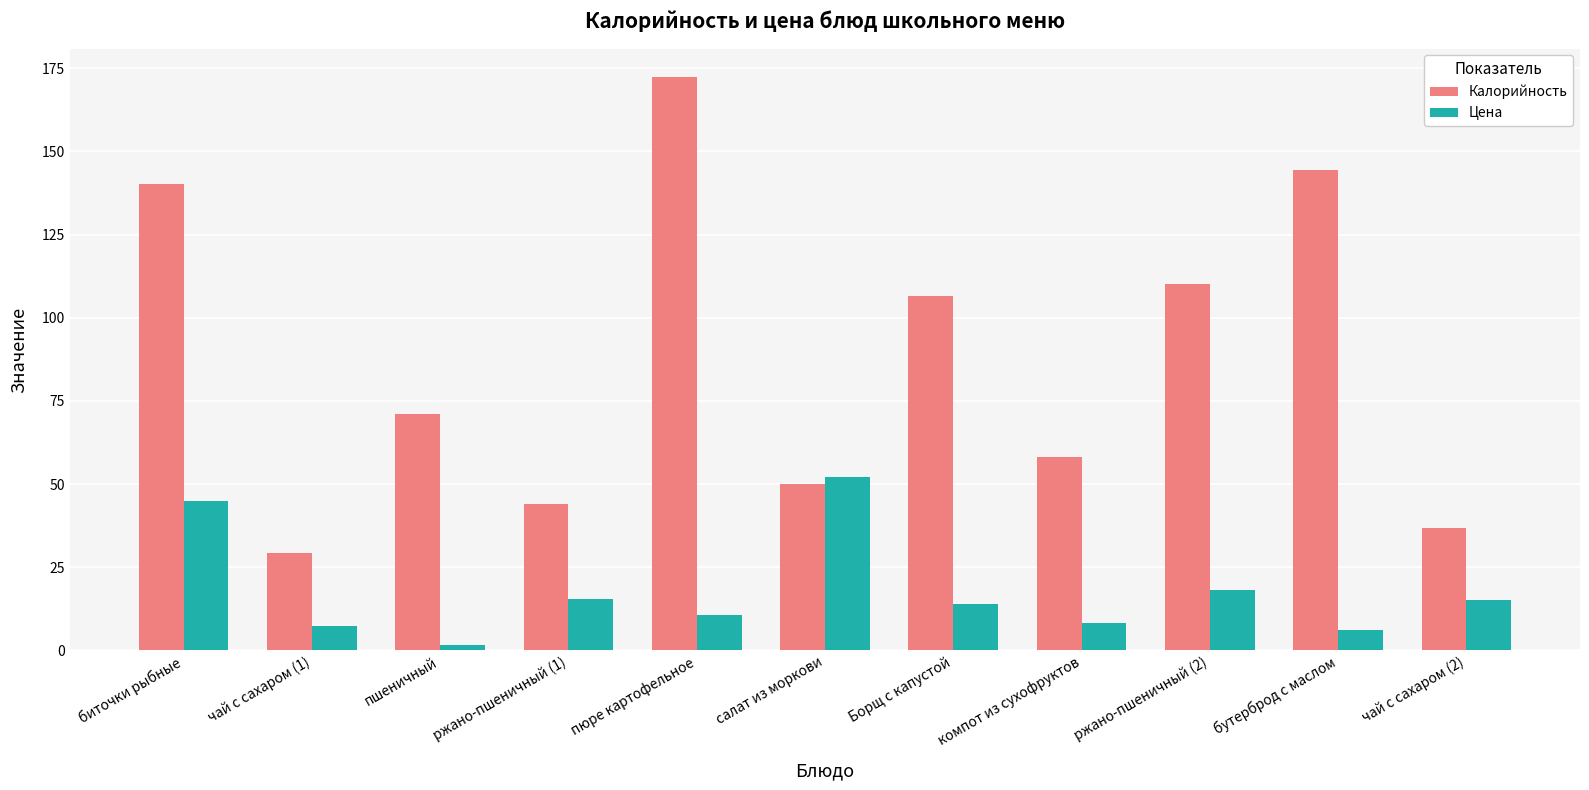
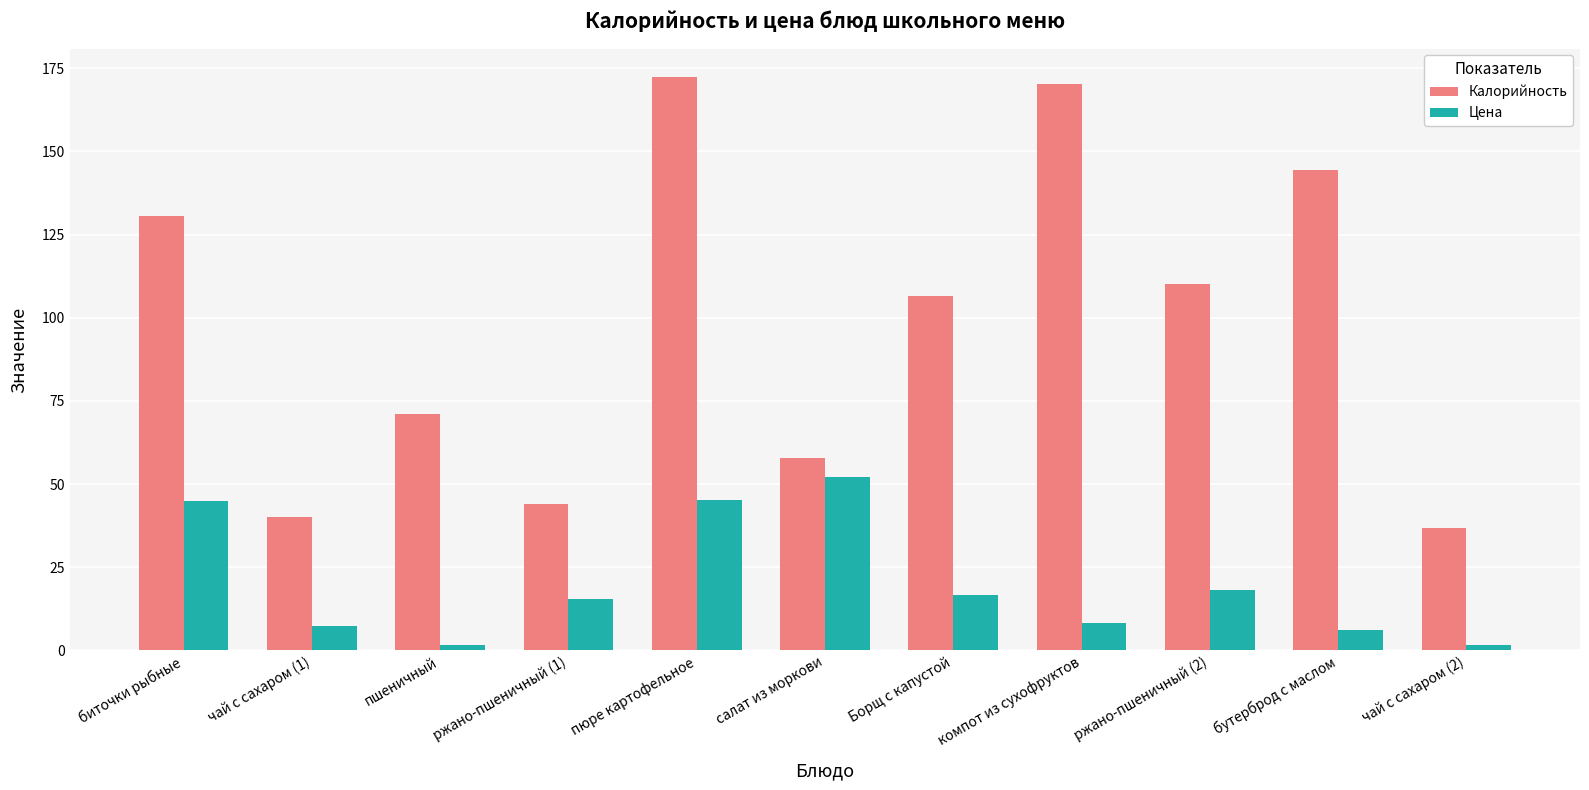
Калорийность, биточки рыбные: 140 -> 131
Калорийность, чай с сахаром (1): 29 -> 40
Цена, пюре картофельное: 11 -> 45
Калорийность, салат из моркови: 50 -> 58
Цена, Борщ с капустой: 14 -> 17
Калорийность, компот из сухофруктов: 58 -> 170
Цена, чай с сахаром (2): 15 -> 2
